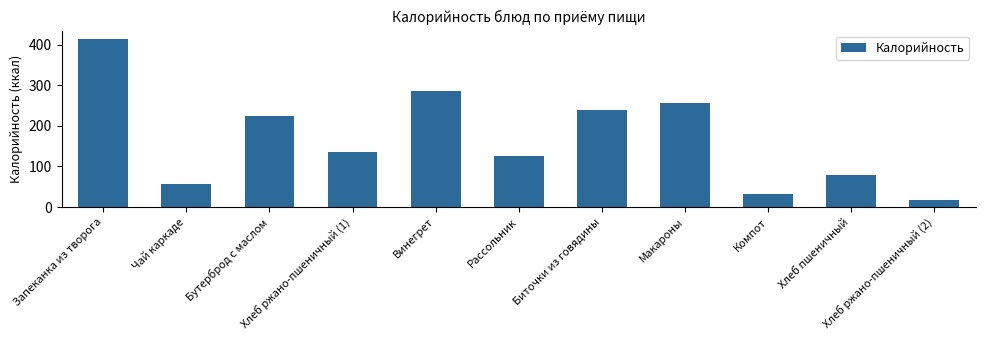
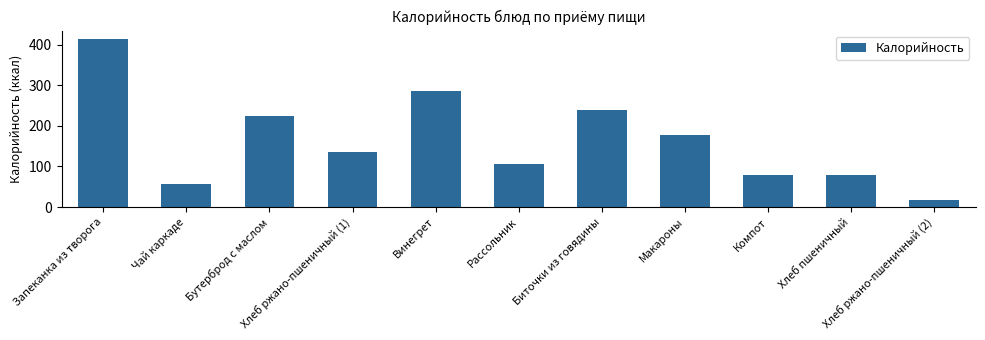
Рассольник: 130 -> 110
Макароны: 260 -> 180
Компот: 30 -> 80
